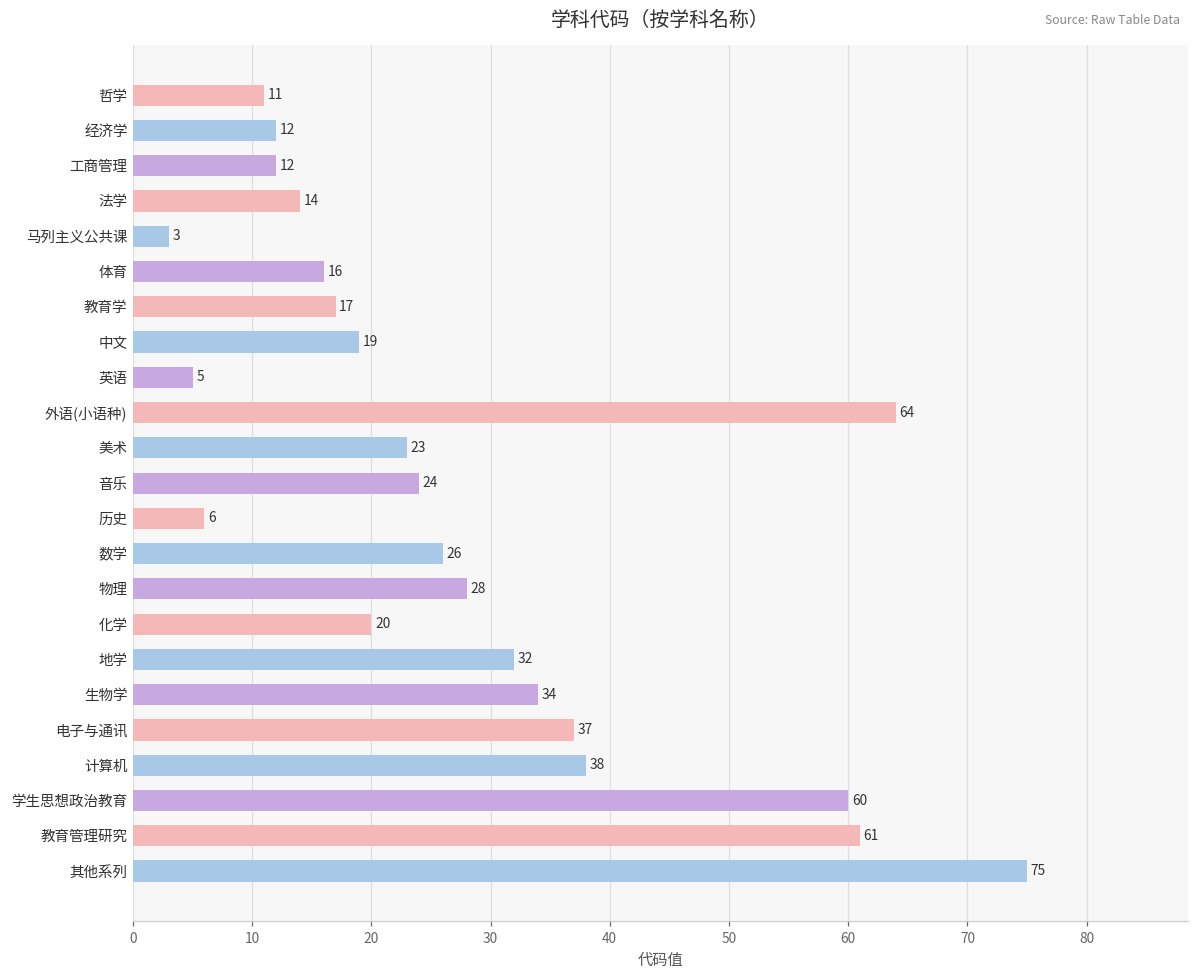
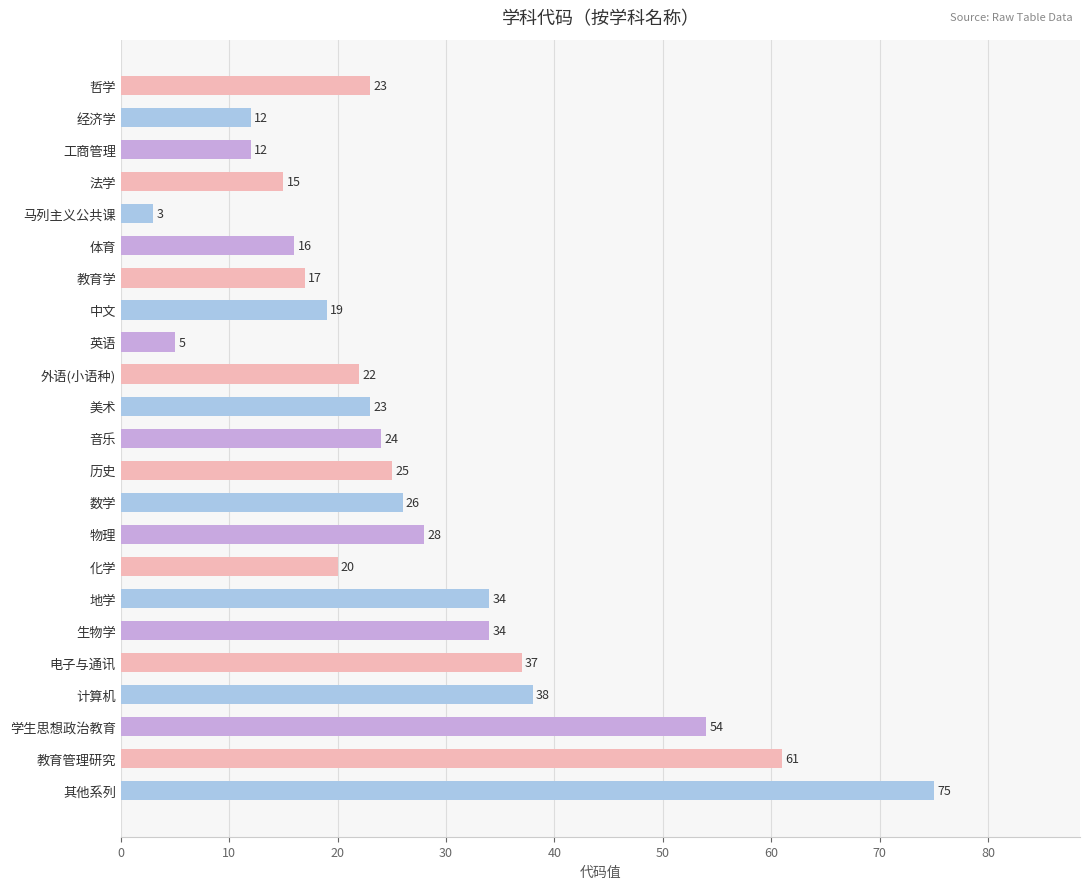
哲学: 11 -> 23
法学: 14 -> 15
外语(小语种): 64 -> 22
历史: 6 -> 25
地学: 32 -> 34
学生思想政治教育: 60 -> 54
